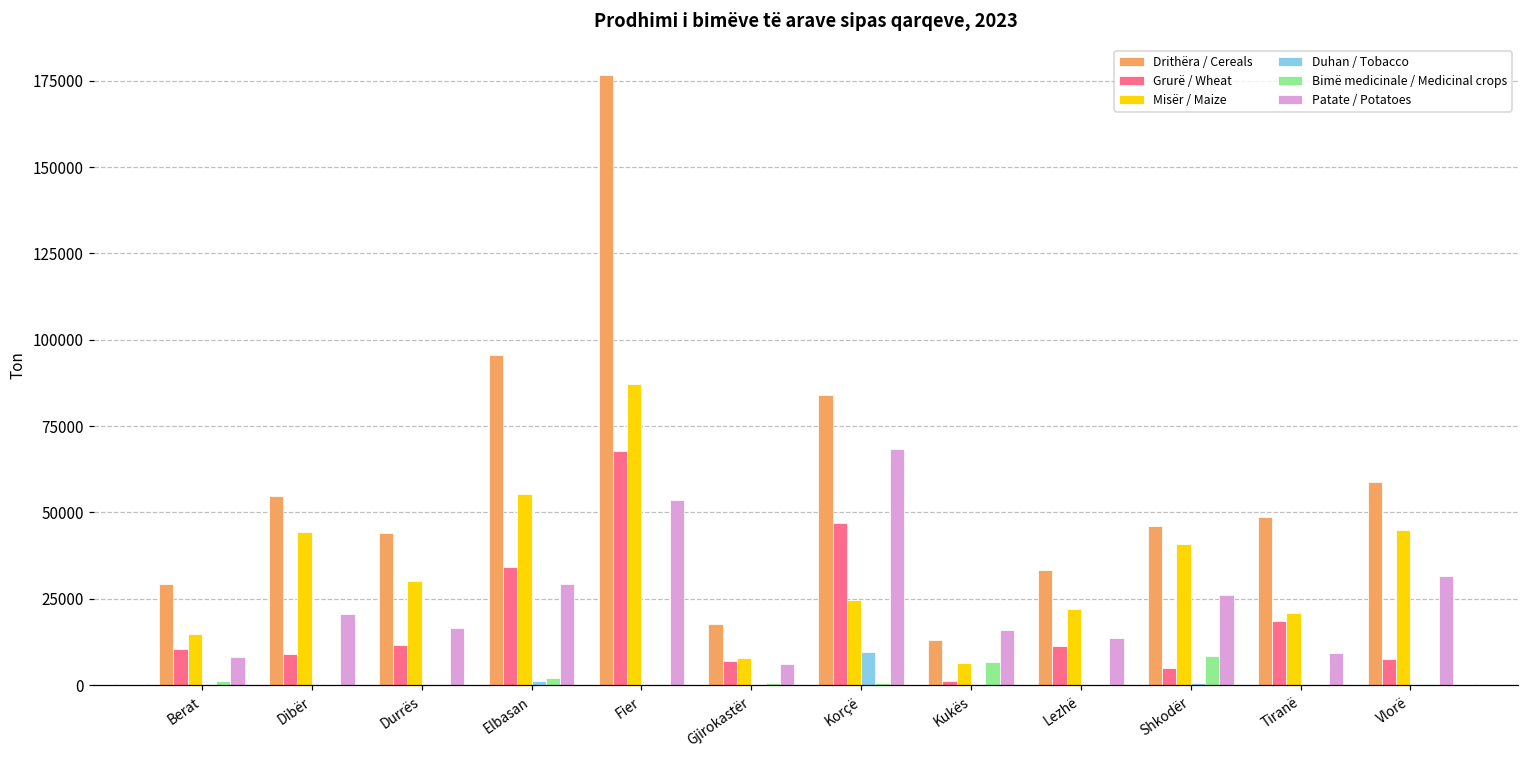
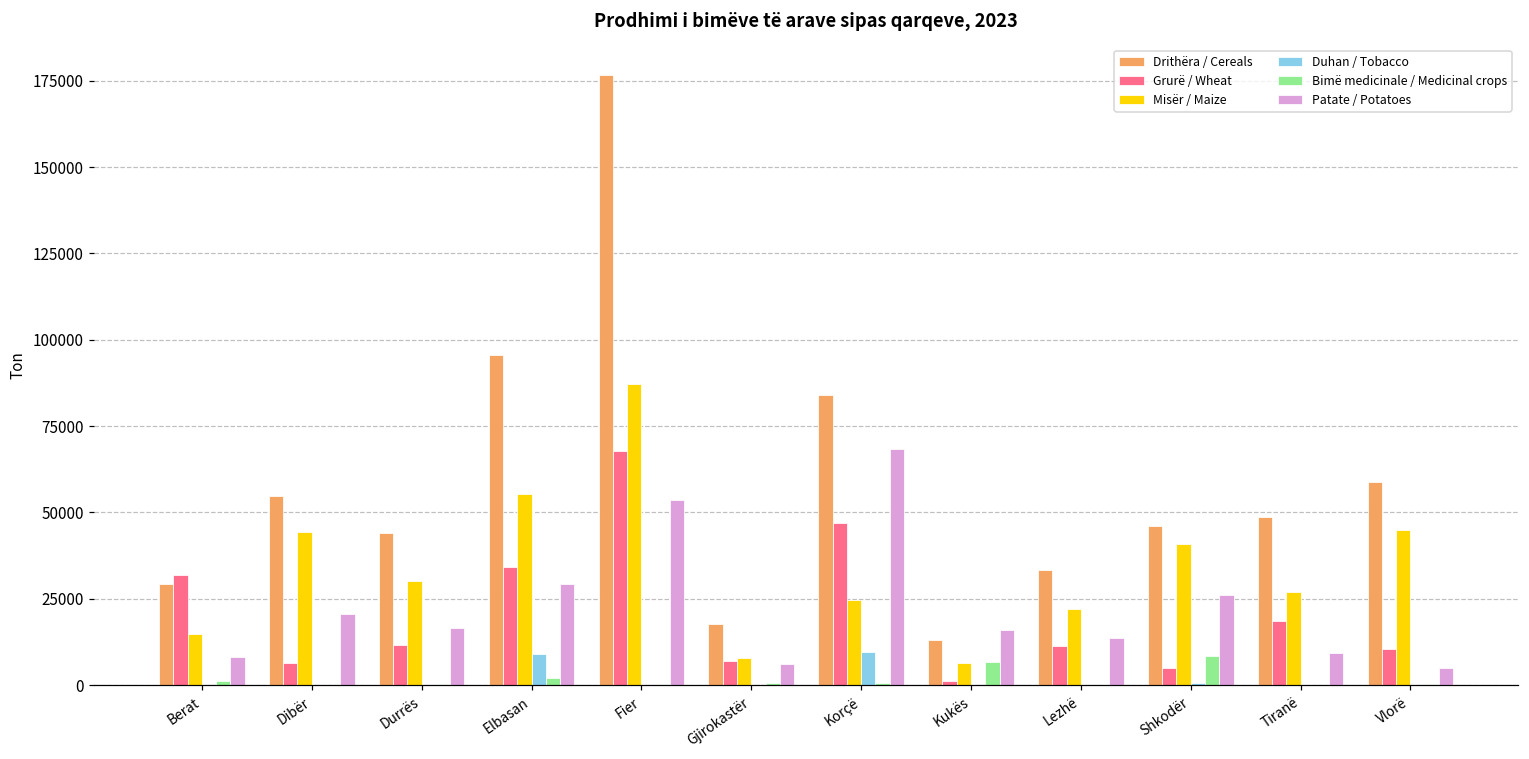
Grurë / Wheat, Berat: 10000 -> 32000
Grurë / Wheat, Dibër: 9000 -> 6000
Duhan / Tobacco, Elbasan: 1000 -> 9000
Misër / Maize, Tiranë: 21000 -> 27000
Grurë / Wheat, Vlorë: 8000 -> 11000
Patate / Potatoes, Vlorë: 32000 -> 5000
